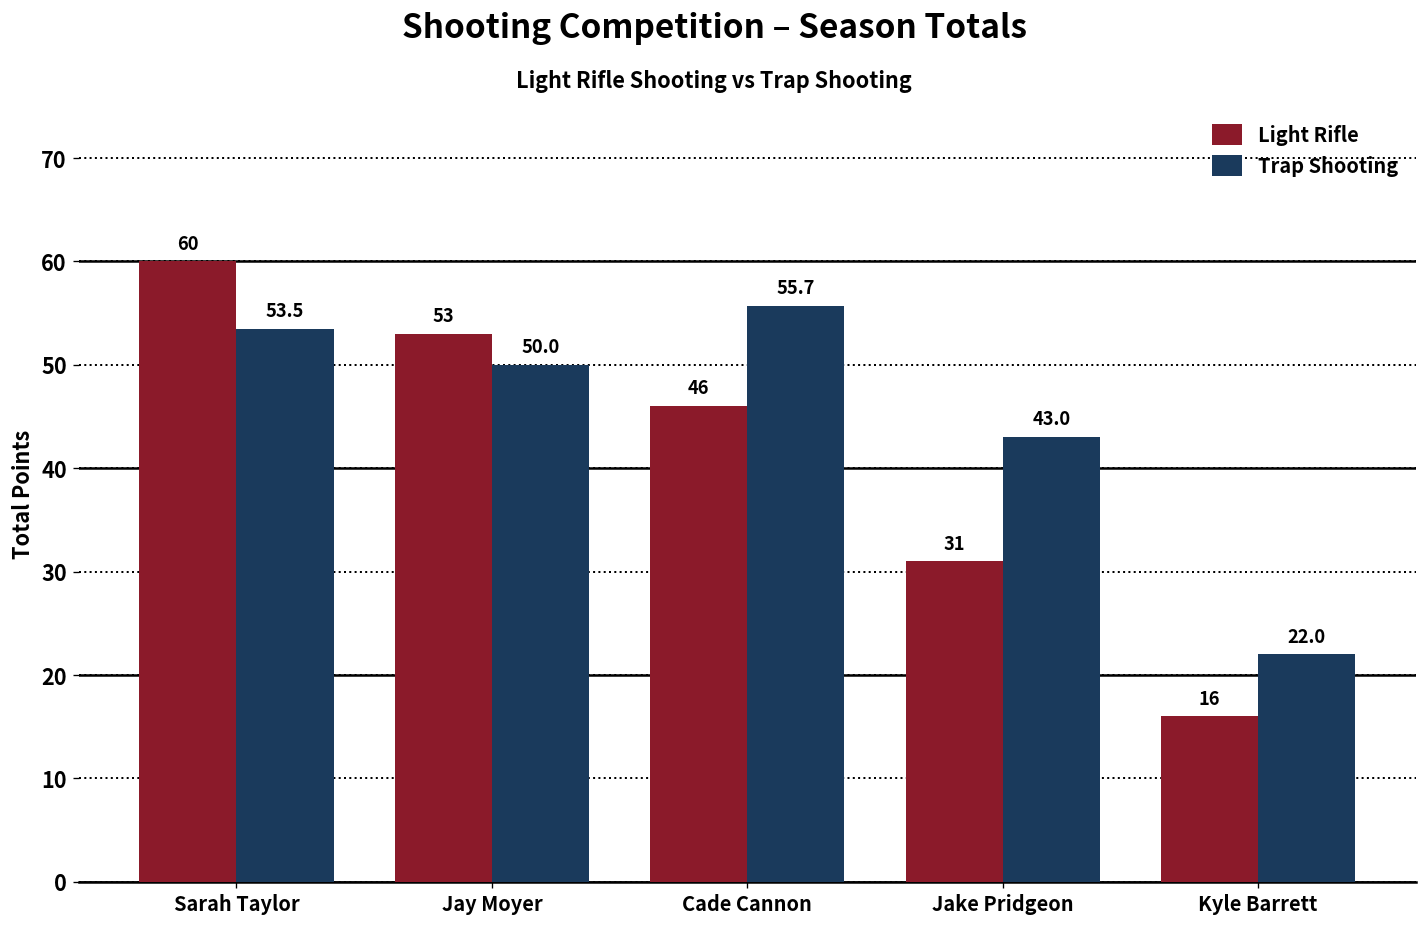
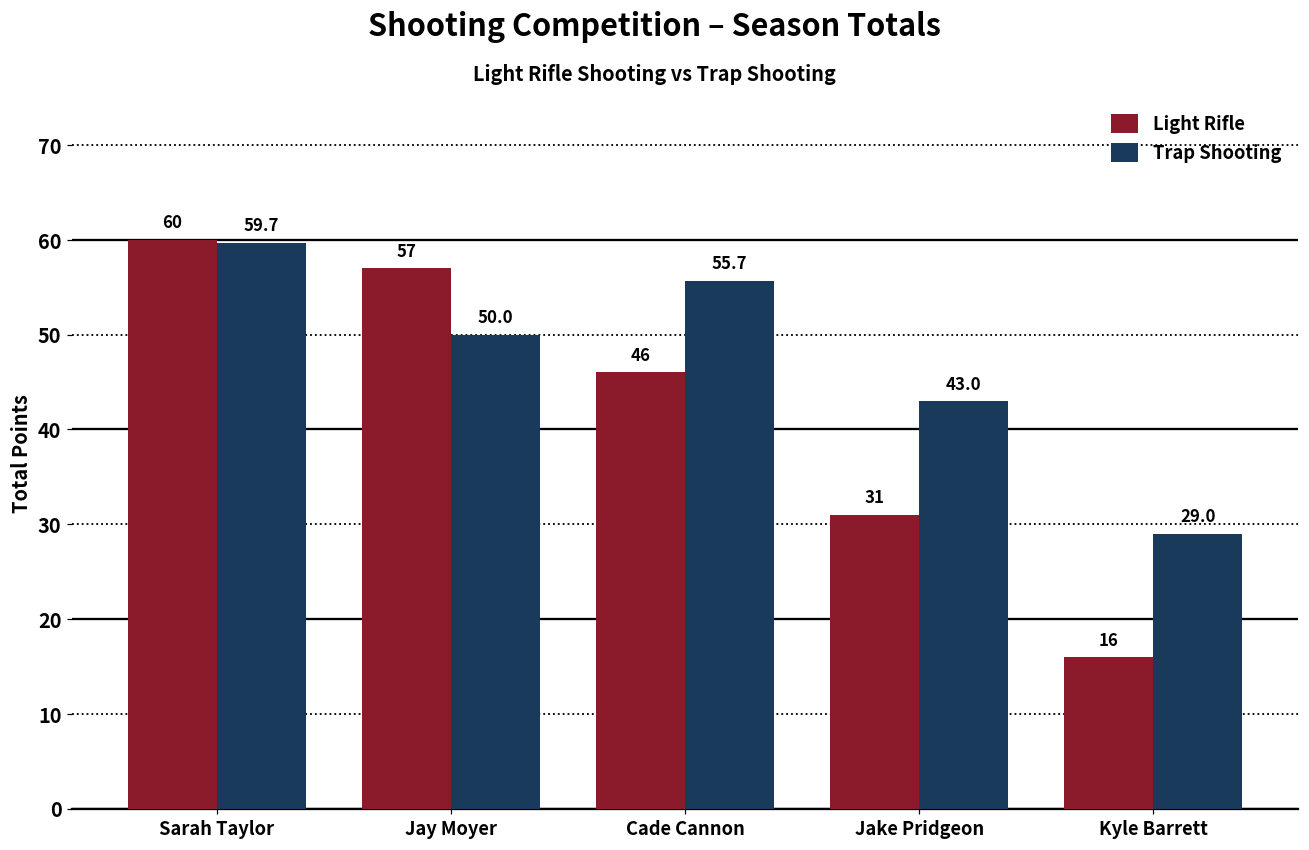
Trap Shooting, Sarah Taylor: 53.5 -> 59.7
Light Rifle, Jay Moyer: 53 -> 57
Trap Shooting, Kyle Barrett: 22.0 -> 29.0
